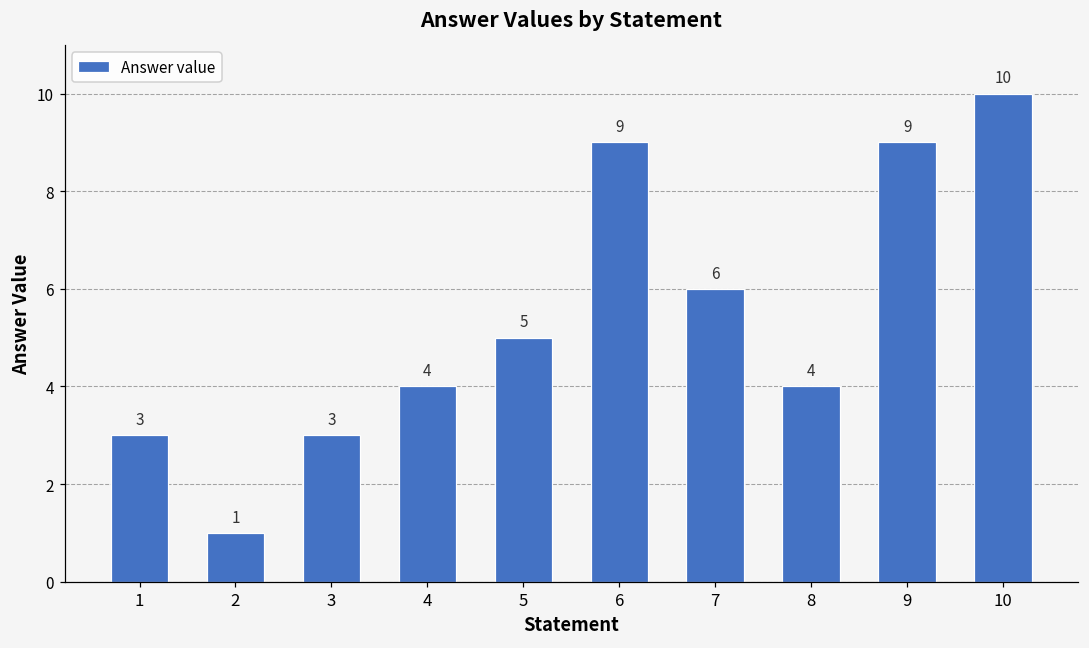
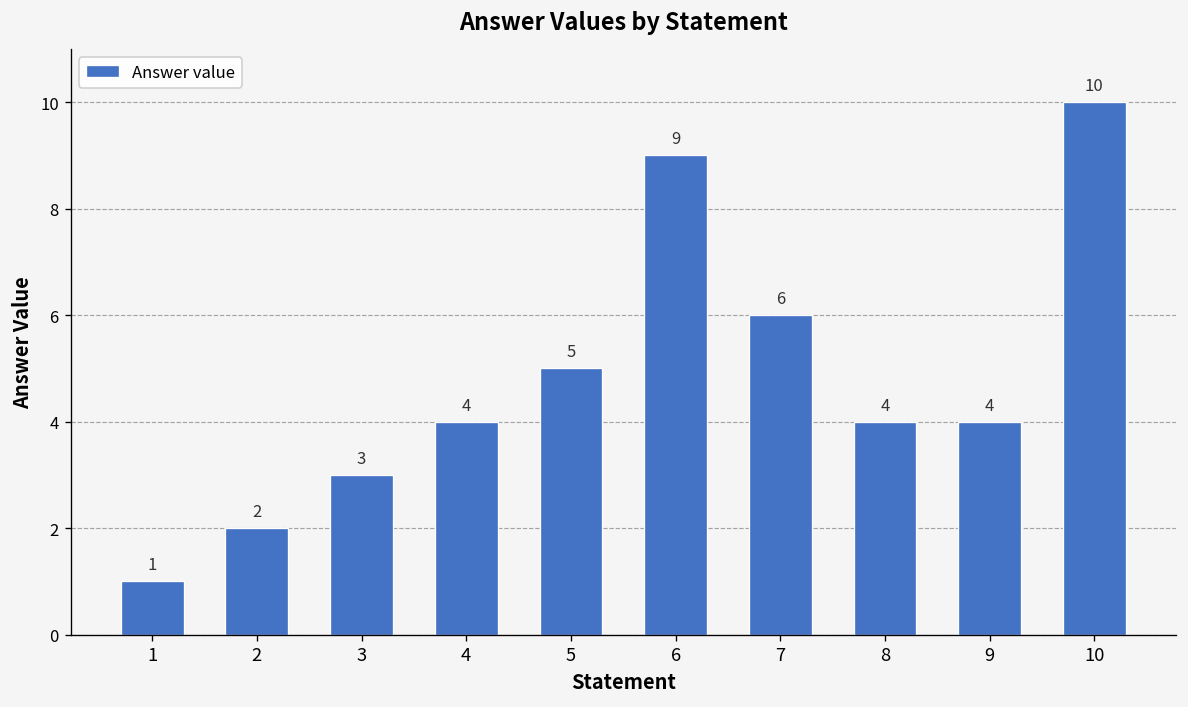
1: 3 -> 1
2: 1 -> 2
9: 9 -> 4
